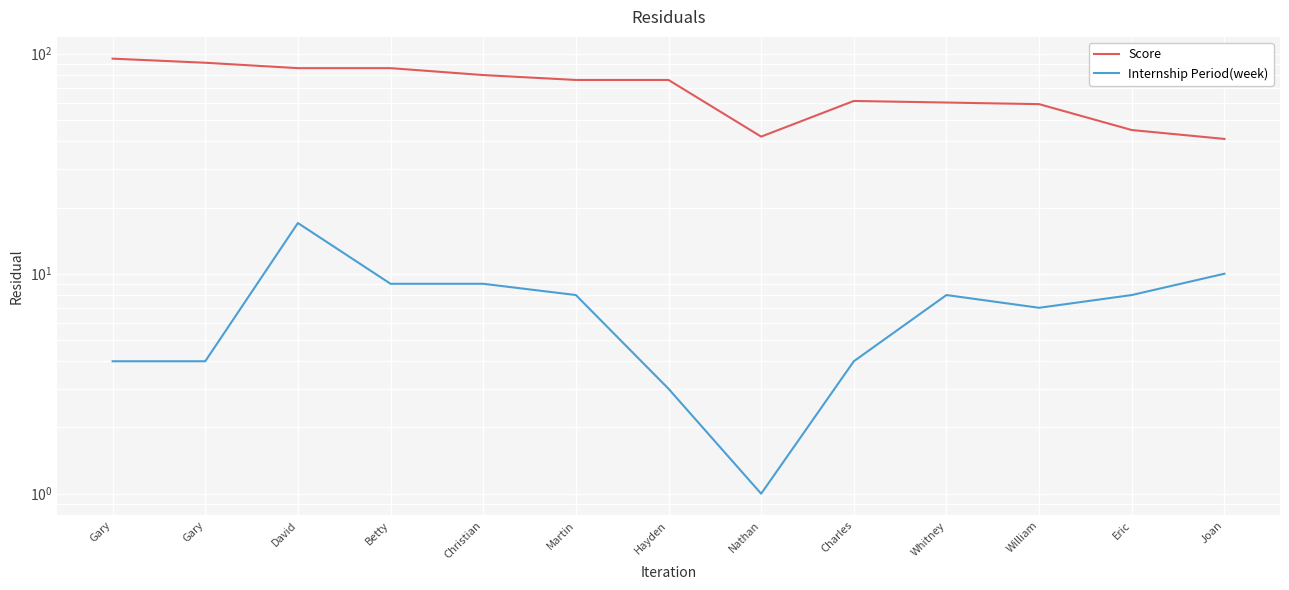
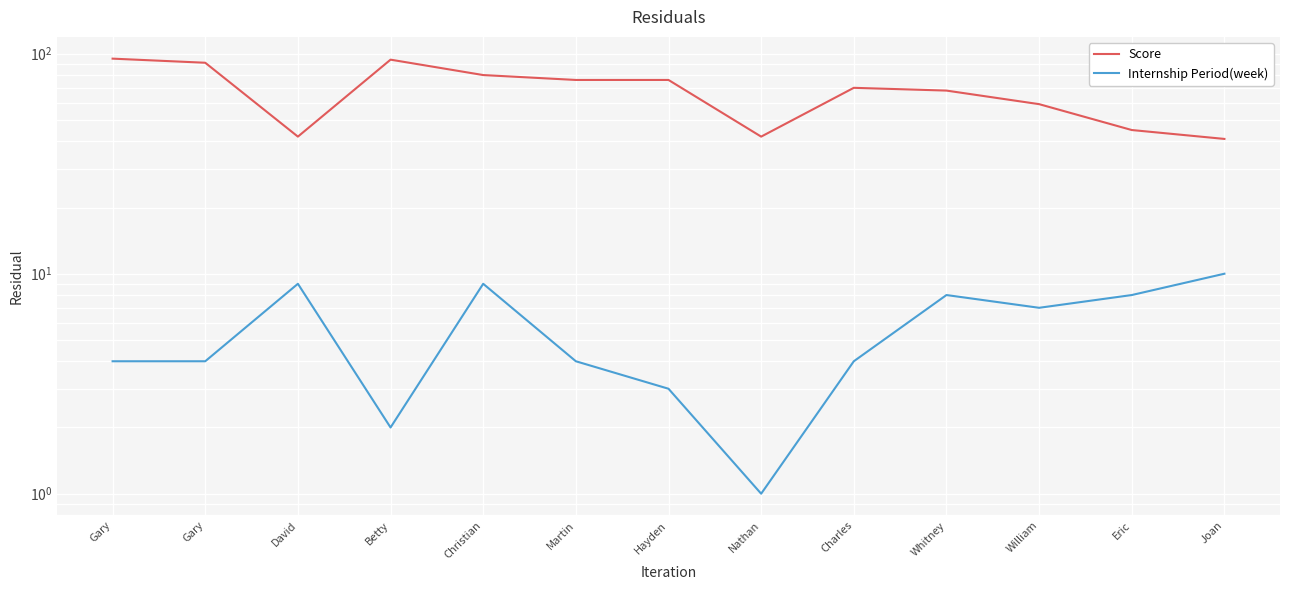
Score, David: 86 -> 42
Internship Period(week), David: 17 -> 9
Score, Betty: 86 -> 94
Internship Period(week), Betty: 9 -> 2
Internship Period(week), Martin: 8 -> 4
Score, Charles: 61 -> 70
Score, Whitney: 60 -> 68
